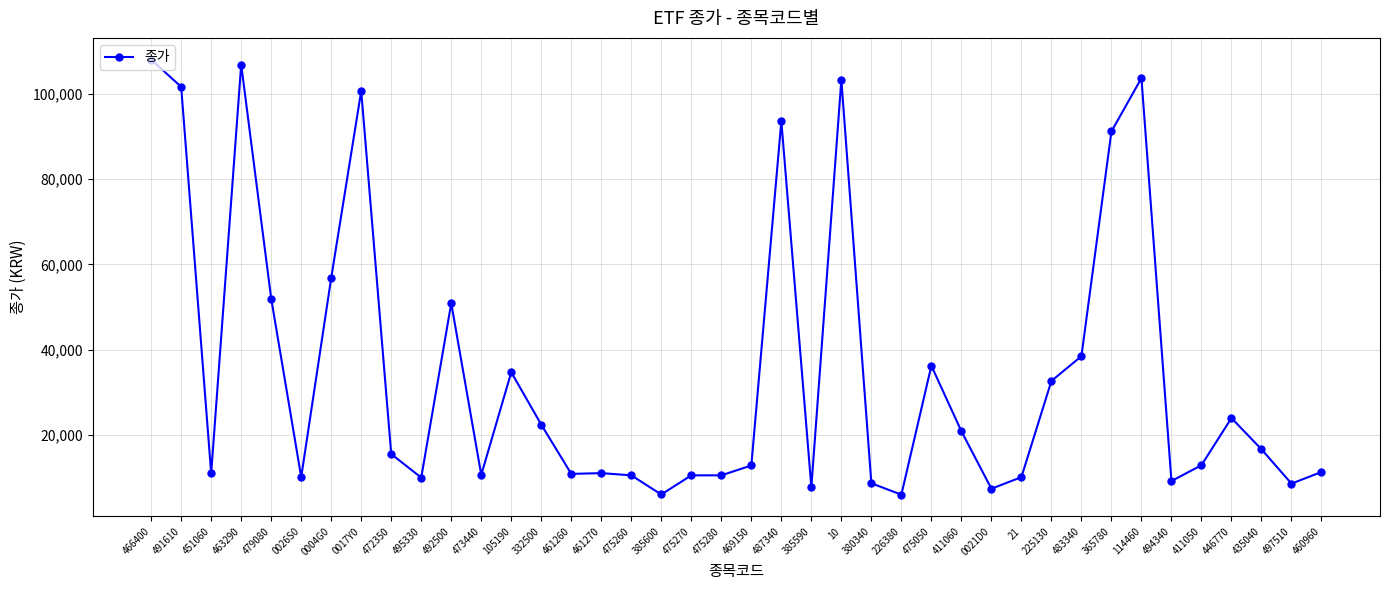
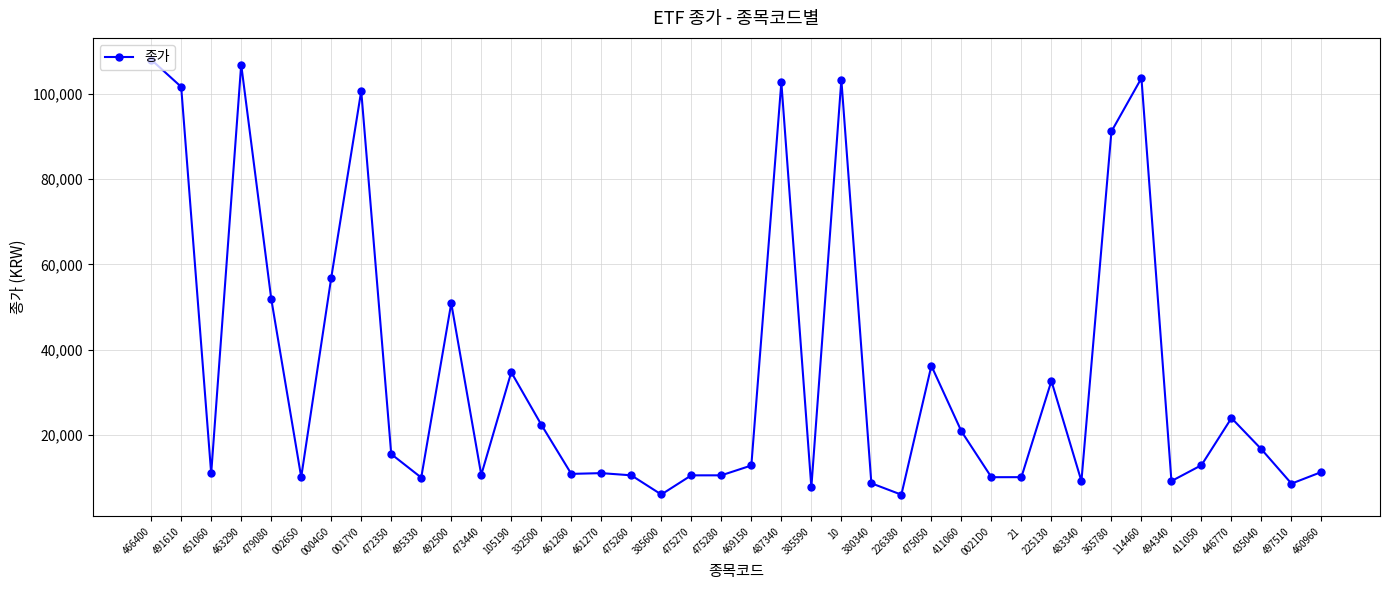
487340: 94,000 -> 103,000
0021D0: 7,000 -> 10,000
483340: 38,000 -> 9,000
